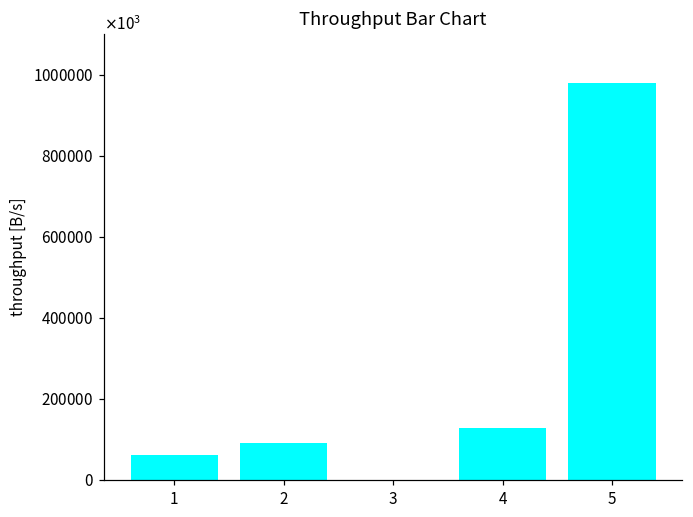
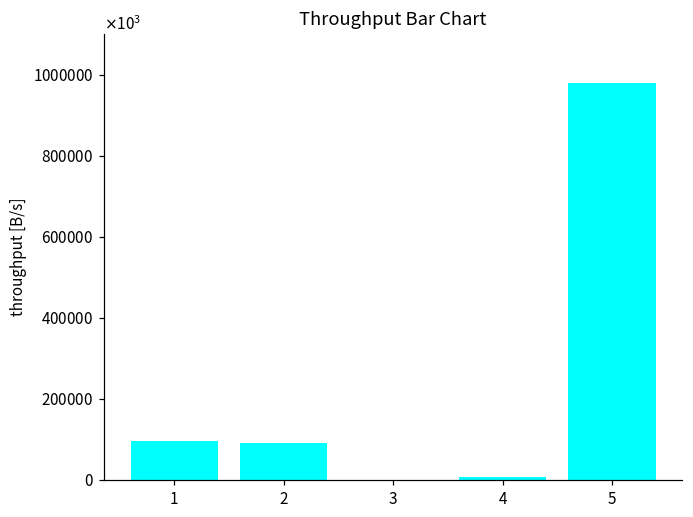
1: 60000000 -> 100000000
4: 130000000 -> 10000000
